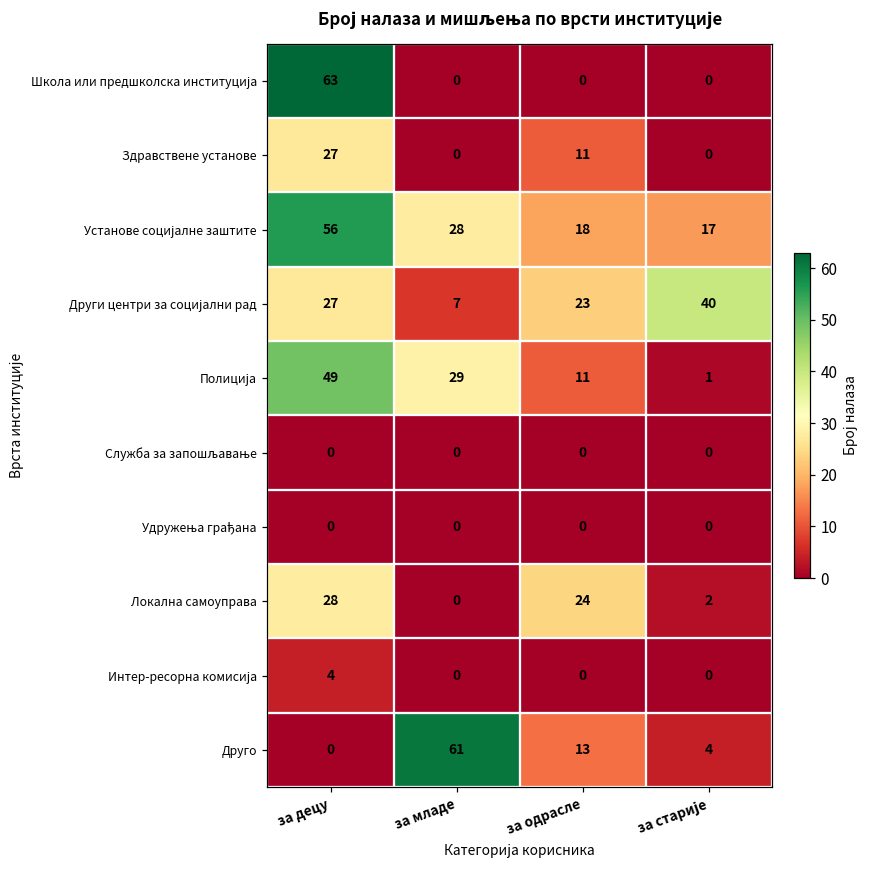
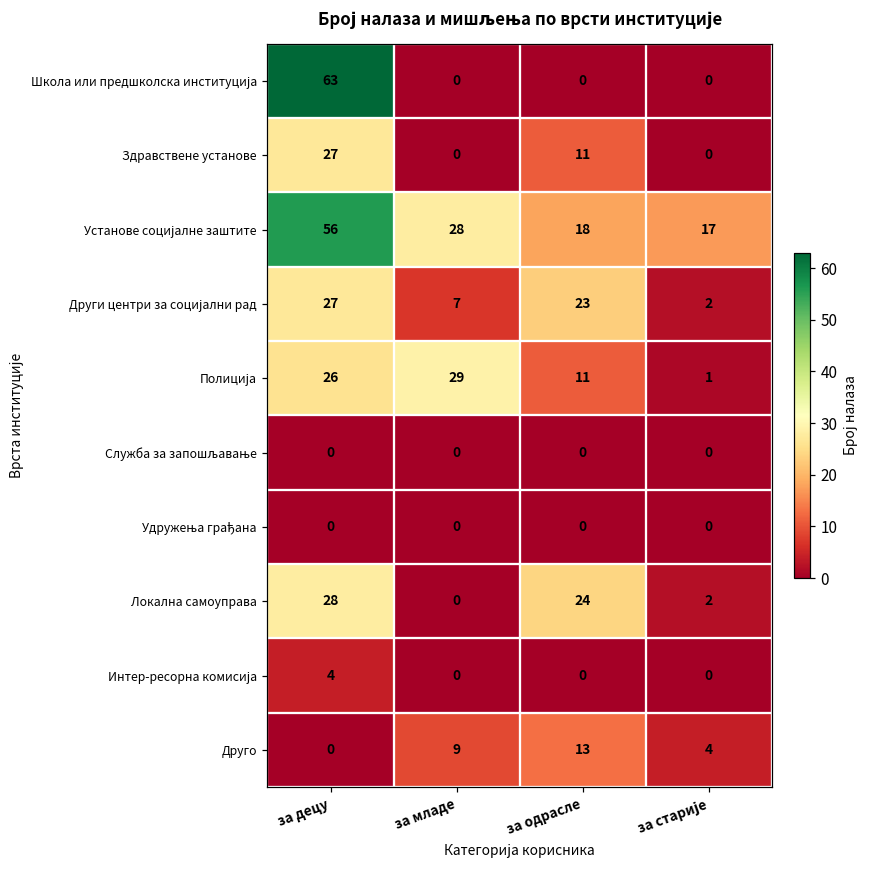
Други центри за социјални рад, за старије: 40 -> 2
Полиција, за децу: 49 -> 26
Друго, за младе: 61 -> 9
